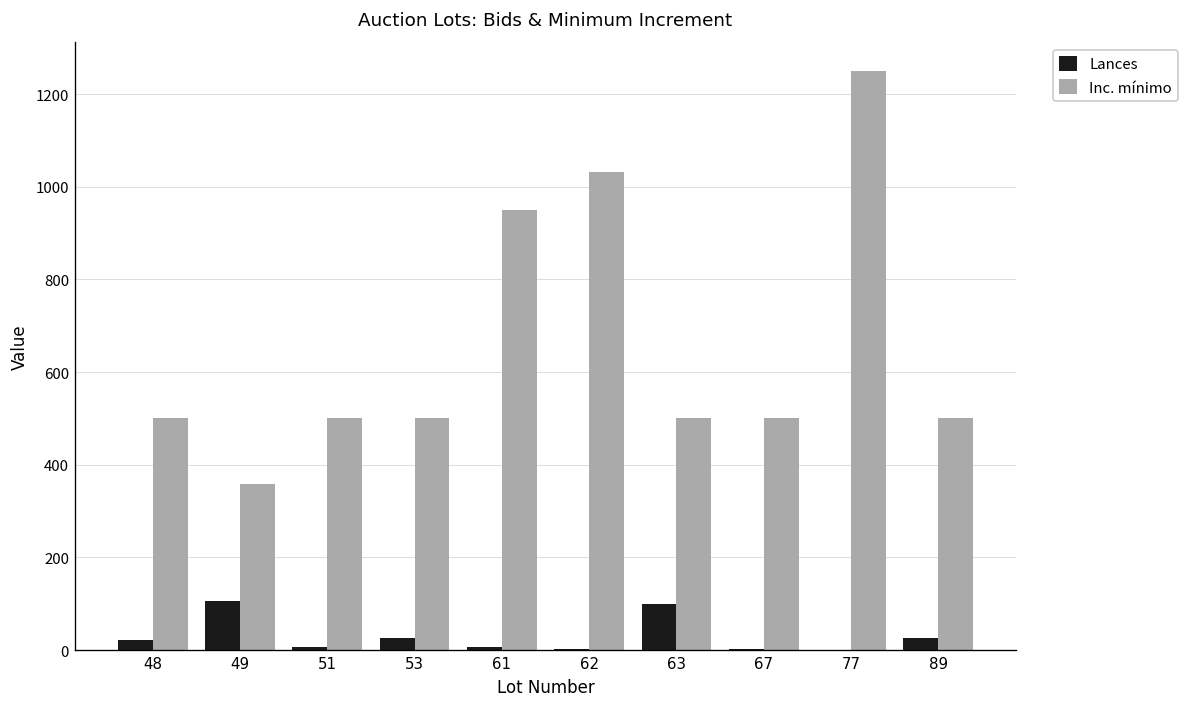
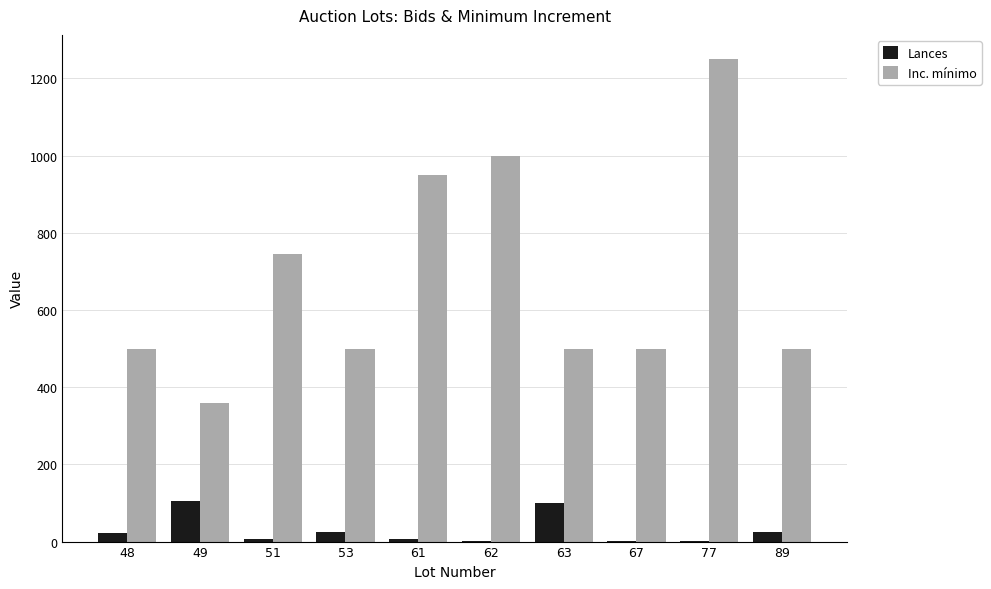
Inc. mínimo, 51: 500 -> 750
Inc. mínimo, 62: 1030 -> 1000
